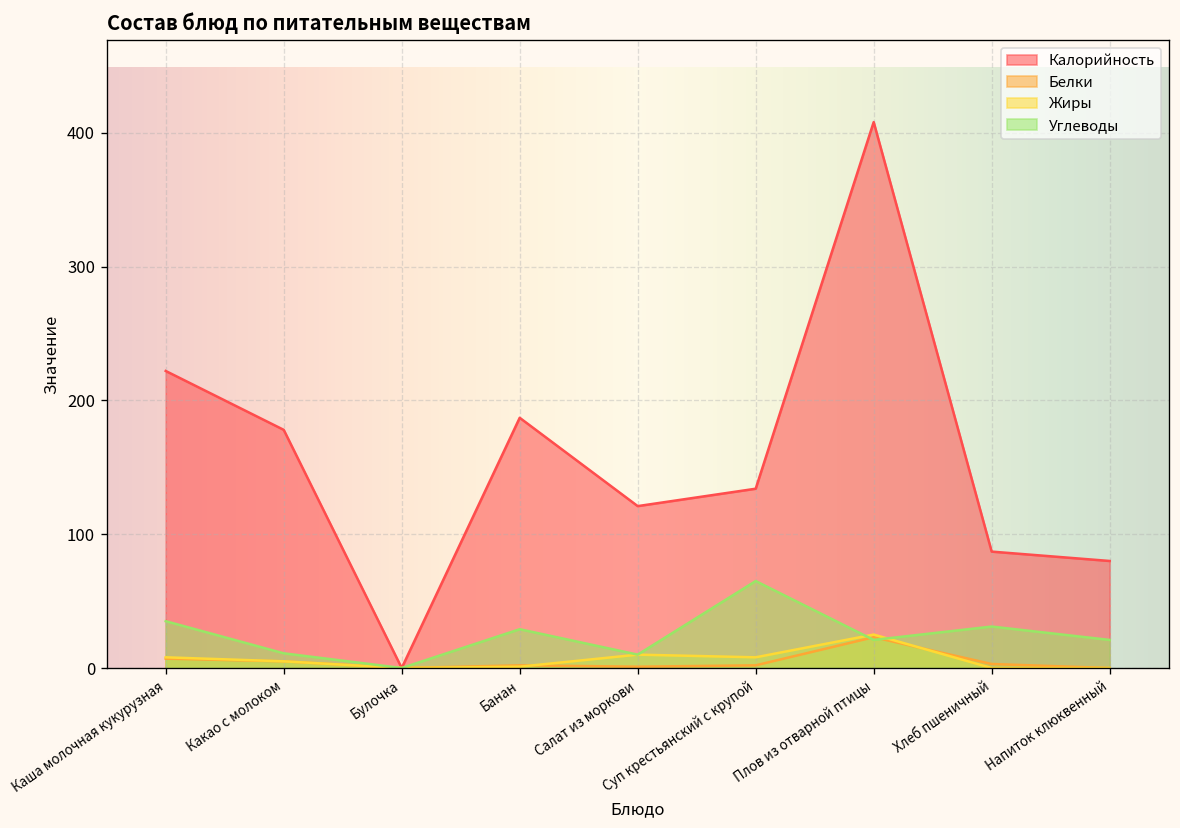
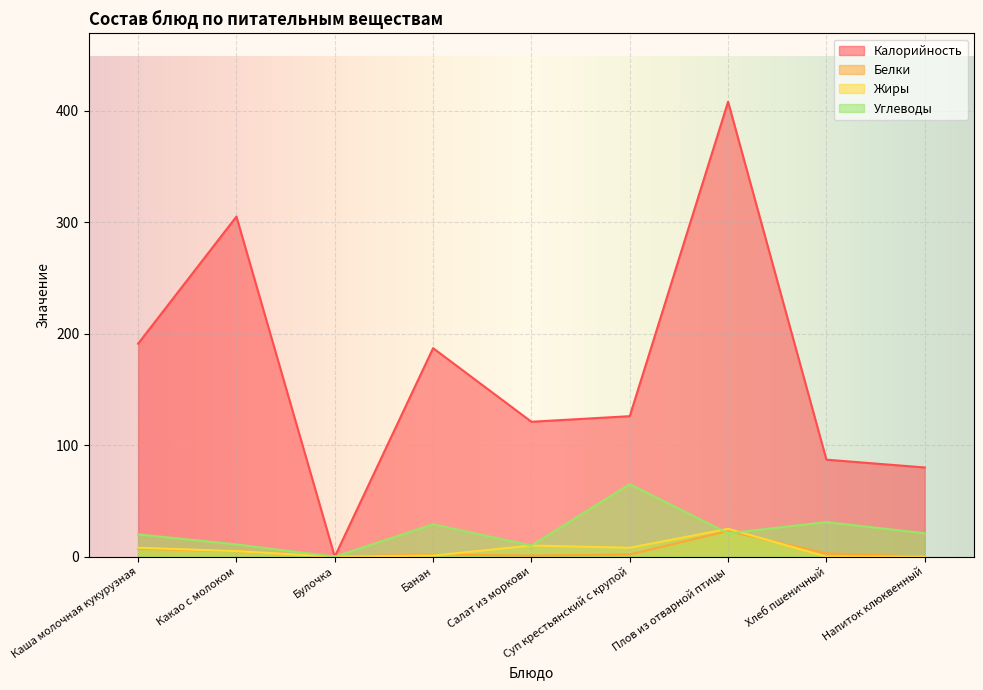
Калорийность, Каша молочная кукурузная: 222 -> 191
Углеводы, Каша молочная кукурузная: 35 -> 20
Калорийность, Какао с молоком: 178 -> 305
Калорийность, Суп крестьянский с крупой: 134 -> 126
